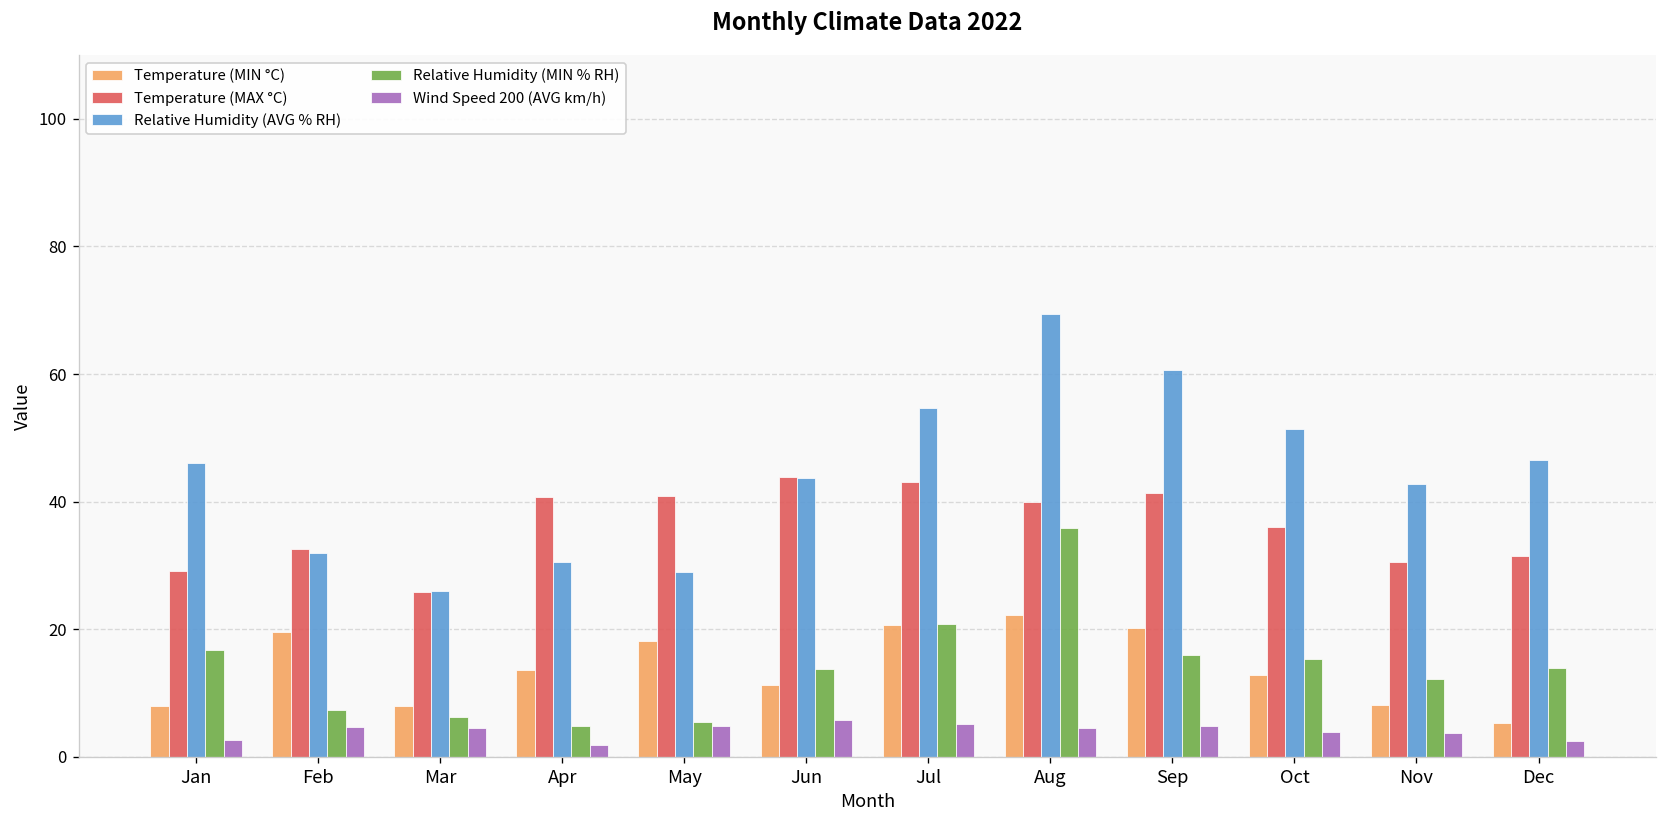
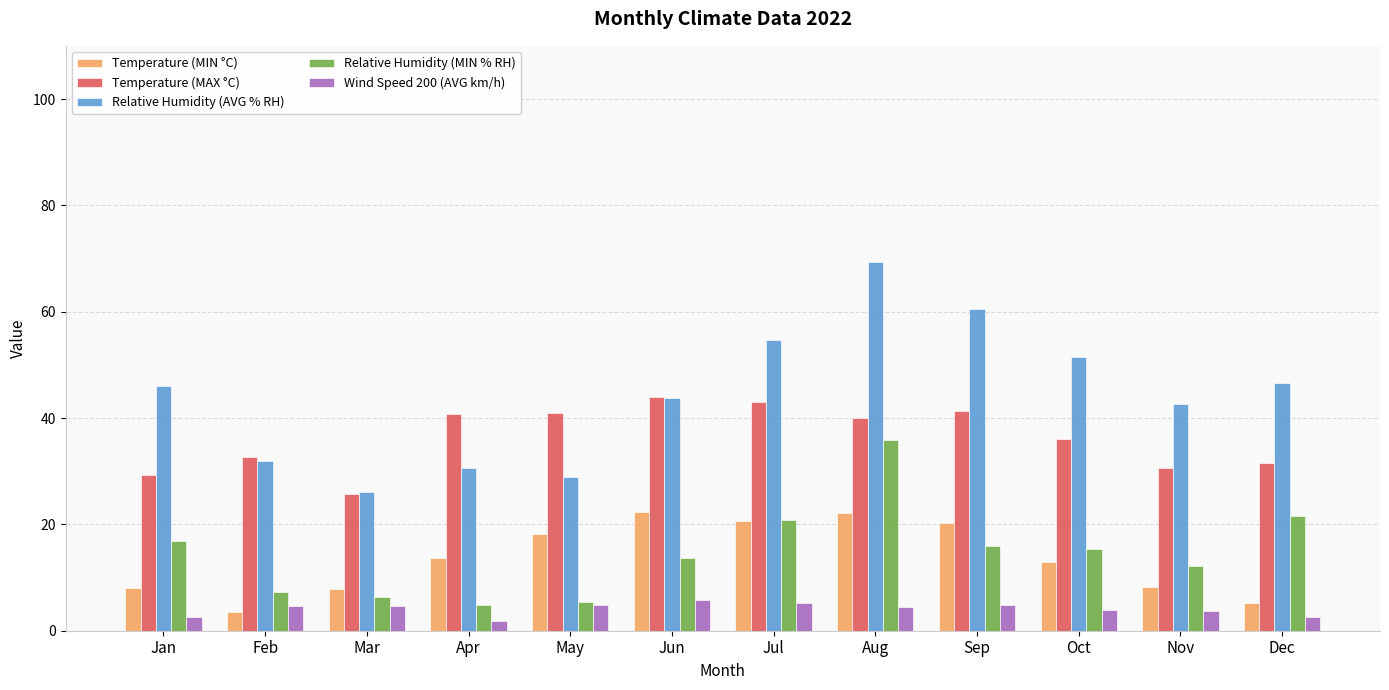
Temperature (MIN °C), Feb: 20 -> 4
Temperature (MIN °C), Jun: 11 -> 22
Relative Humidity (MIN % RH), Dec: 14 -> 22
